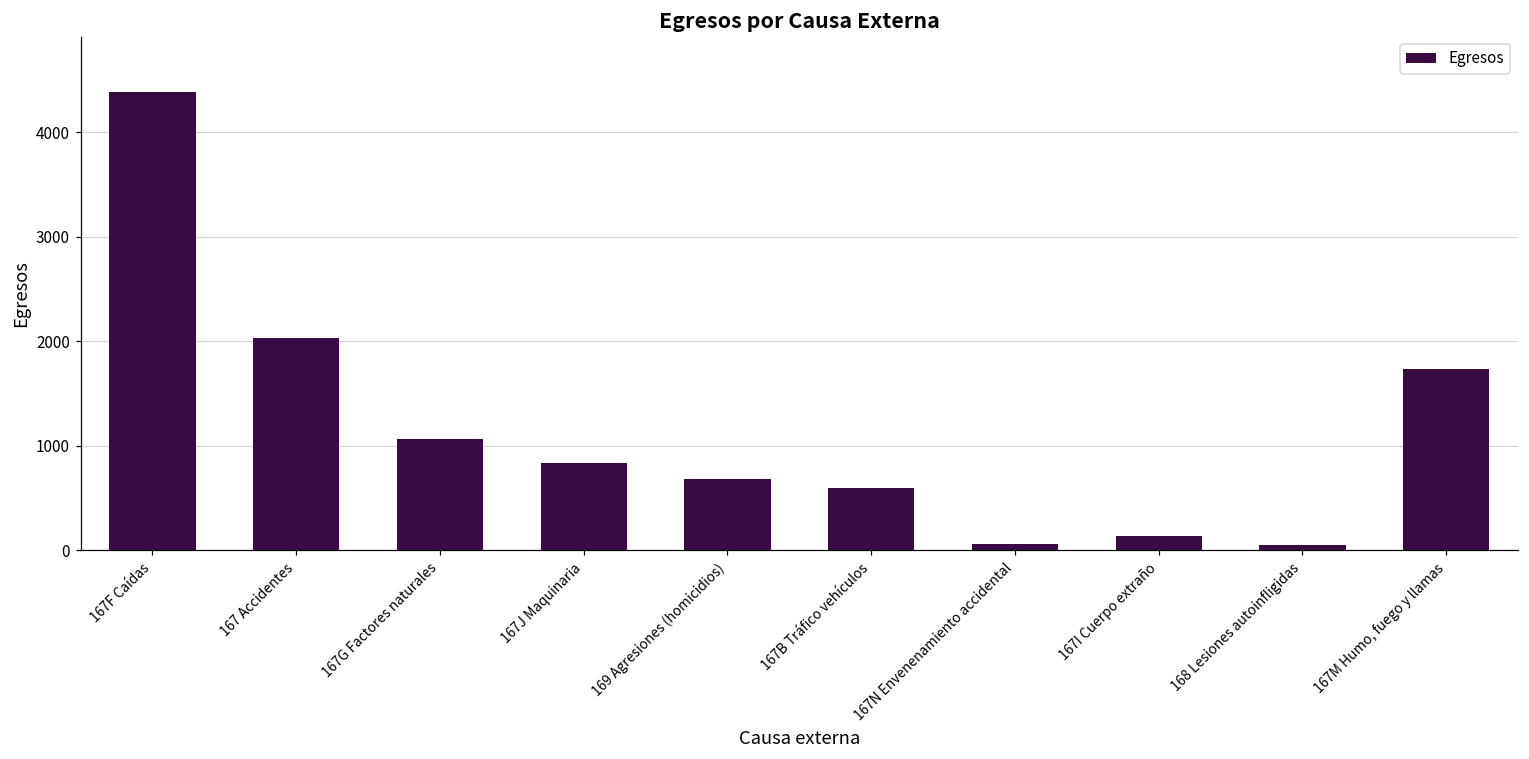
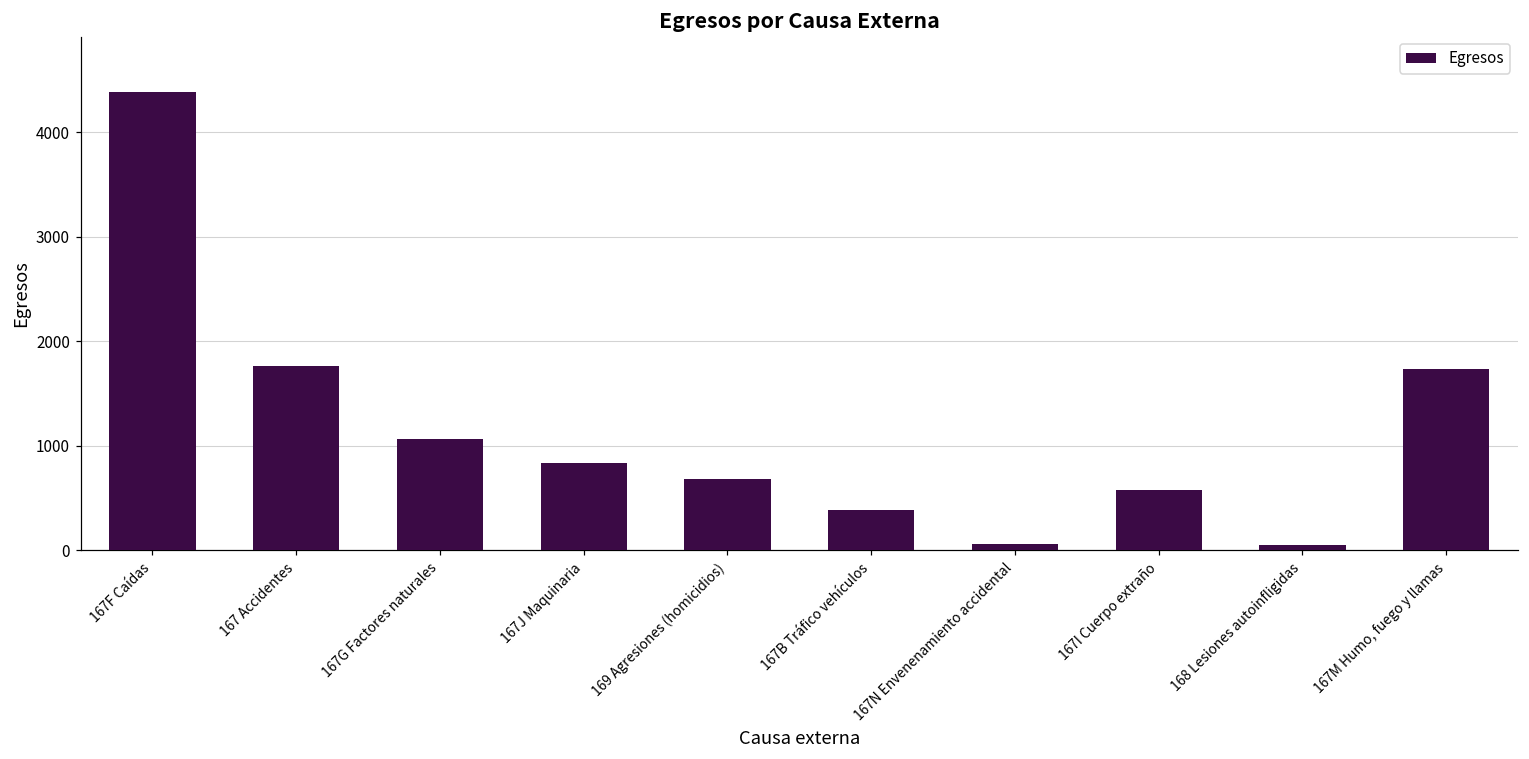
167 Accidentes: 2000 -> 1800
167B Tráfico vehículos: 600 -> 400
167I Cuerpo extraño: 100 -> 600
